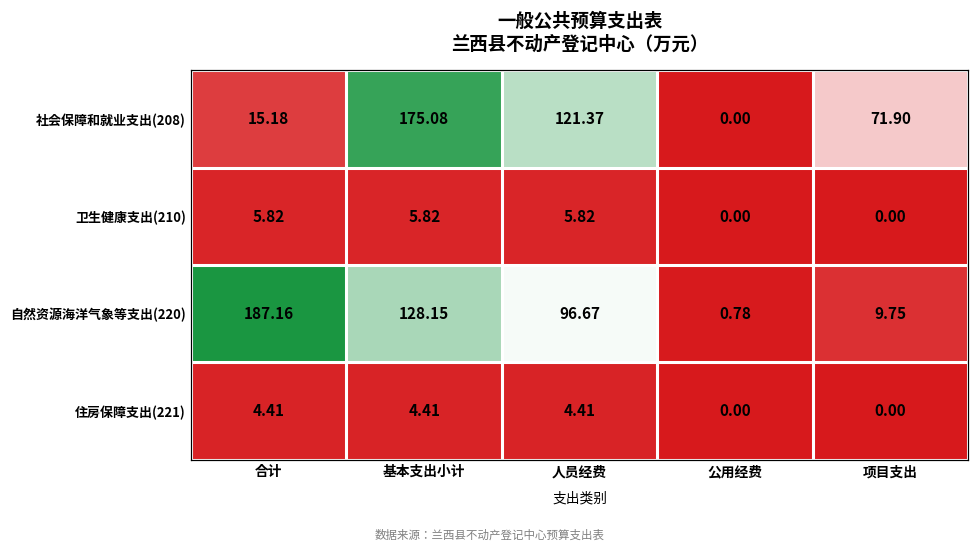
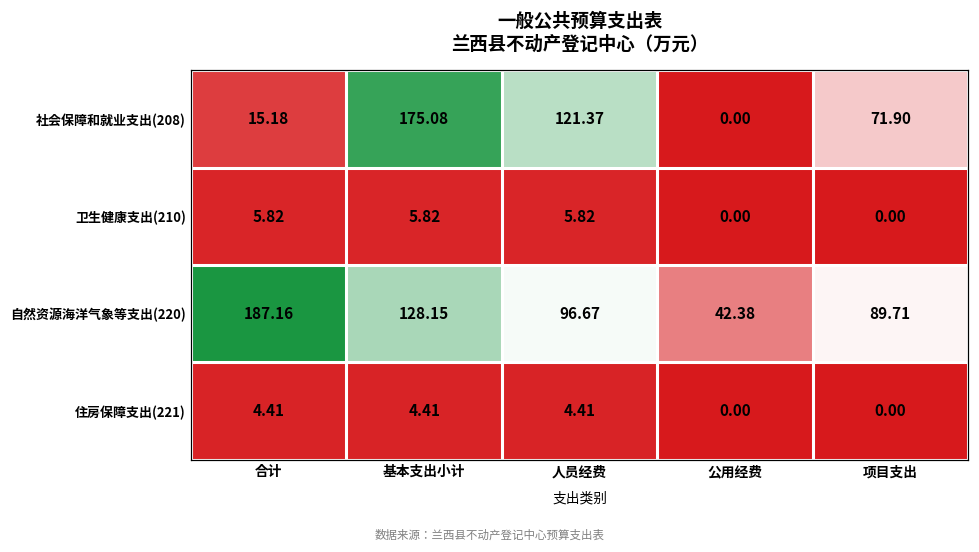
自然资源海洋气象等支出(220), 公用经费: 0.78 -> 42.38
自然资源海洋气象等支出(220), 项目支出: 9.75 -> 89.71
